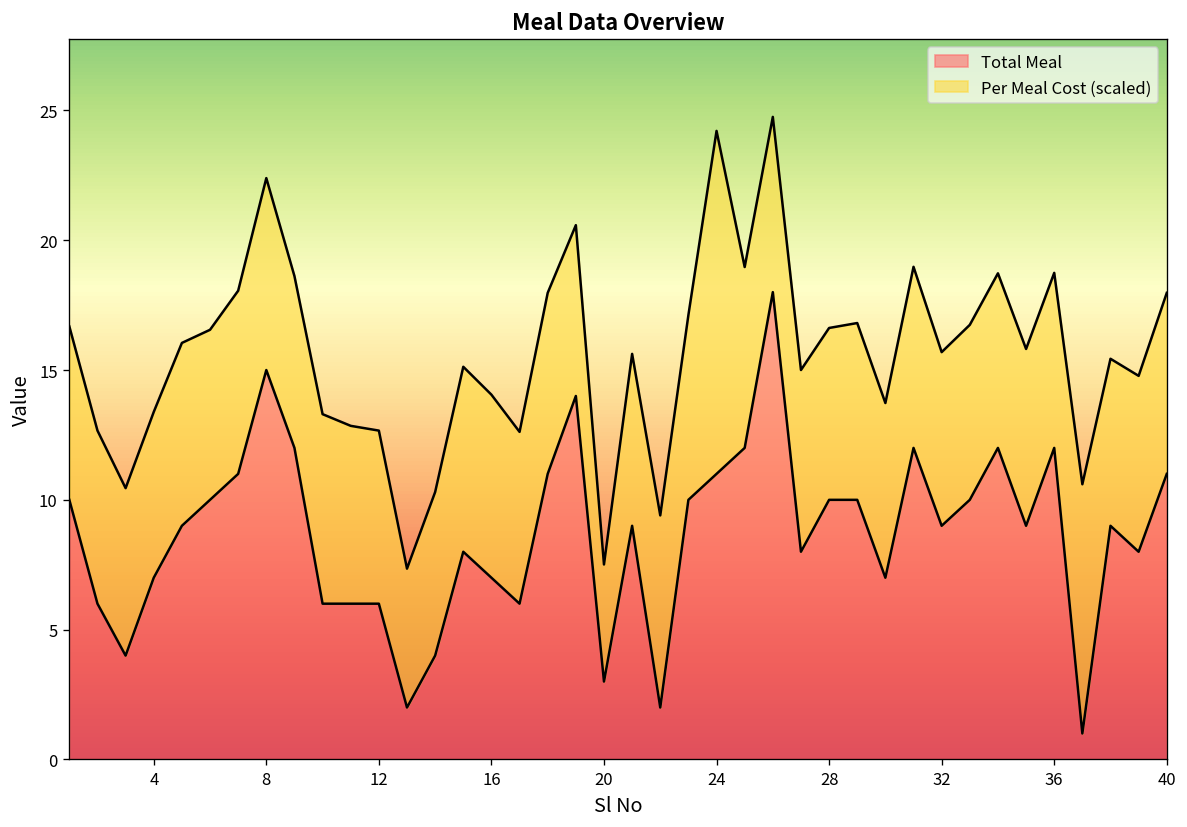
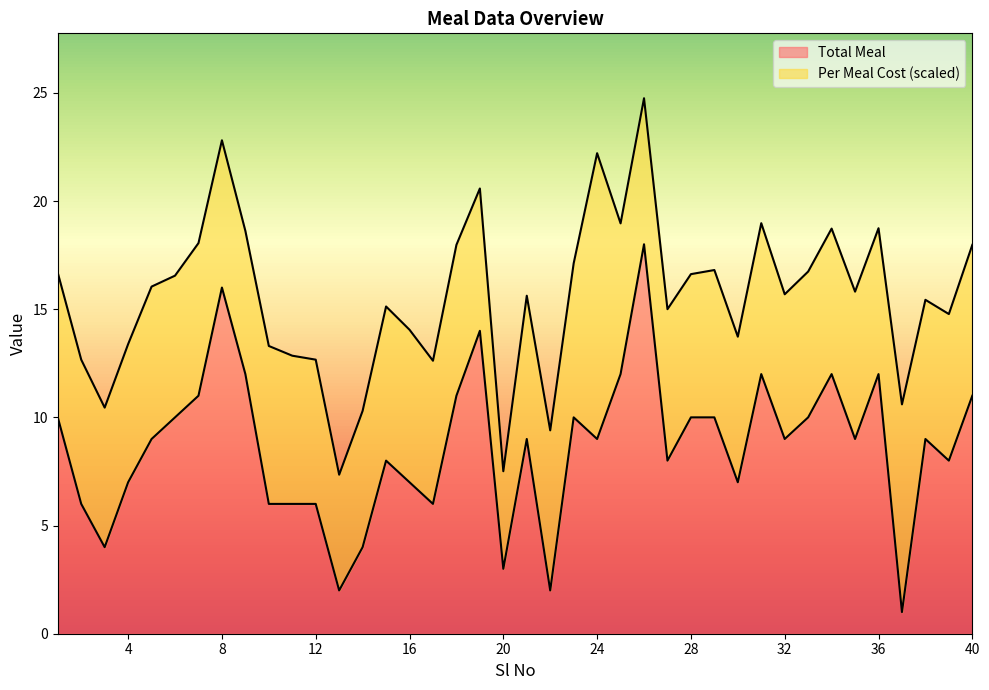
Total Meal, 8: 15 -> 16
Per Meal Cost (scaled), 8: 7.4 -> 6.8
Total Meal, 24: 11 -> 9
